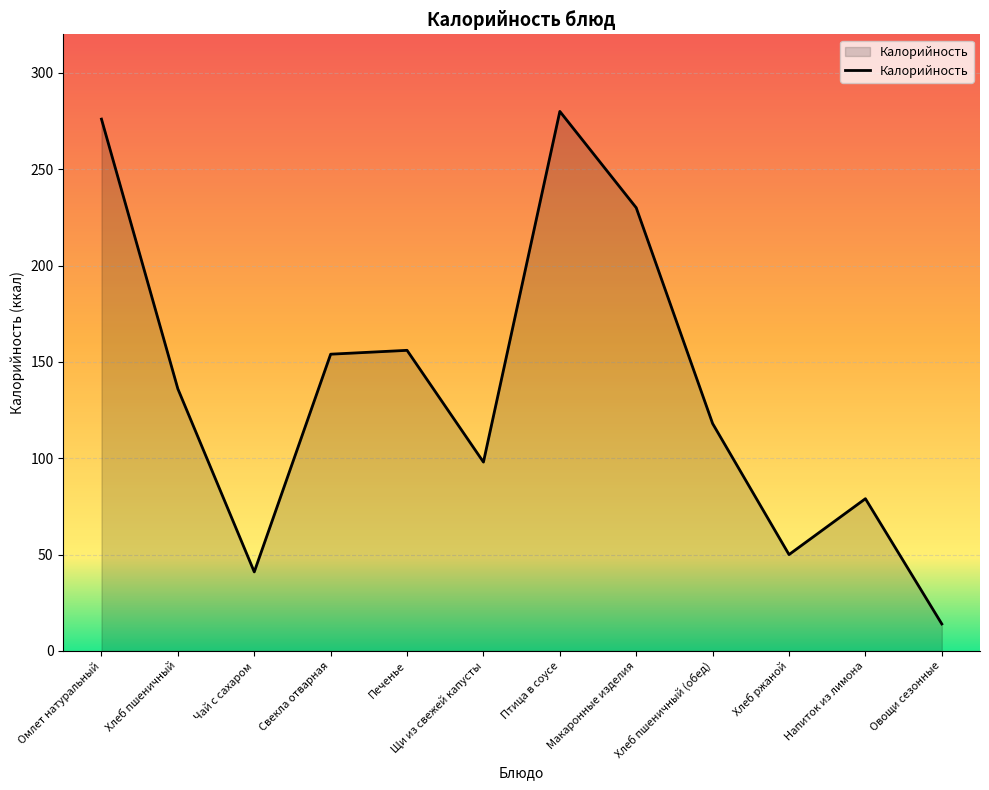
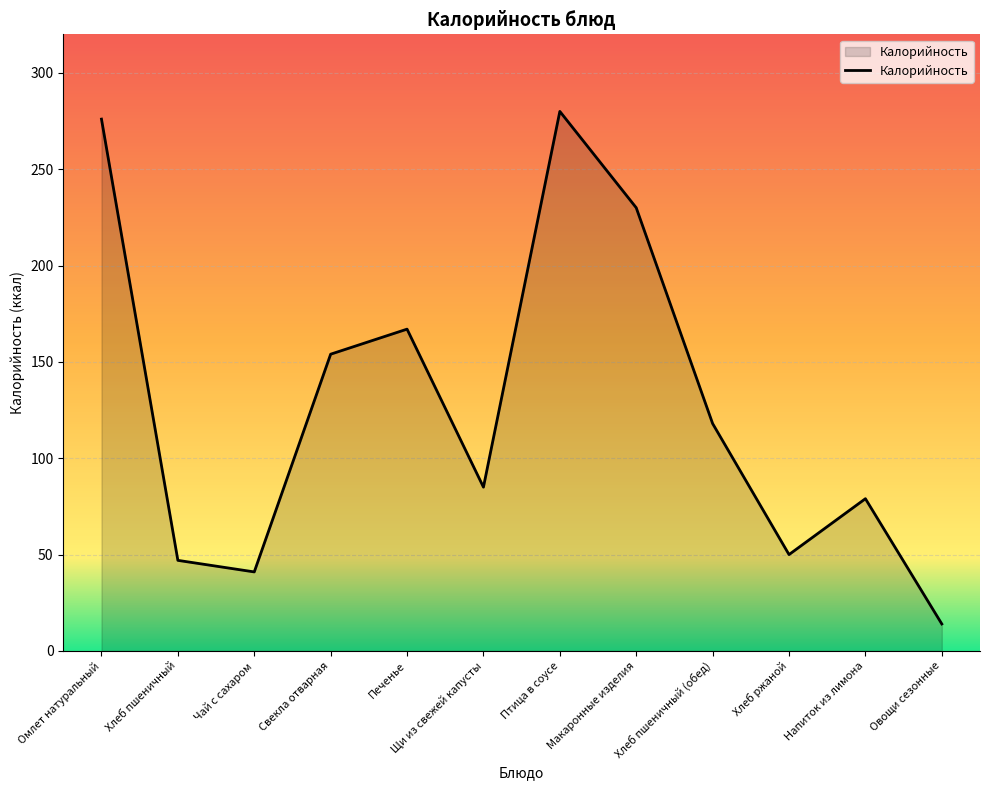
Хлеб пшеничный: 136 -> 47
Печенье: 156 -> 167
Щи из свежей капусты: 98 -> 85
